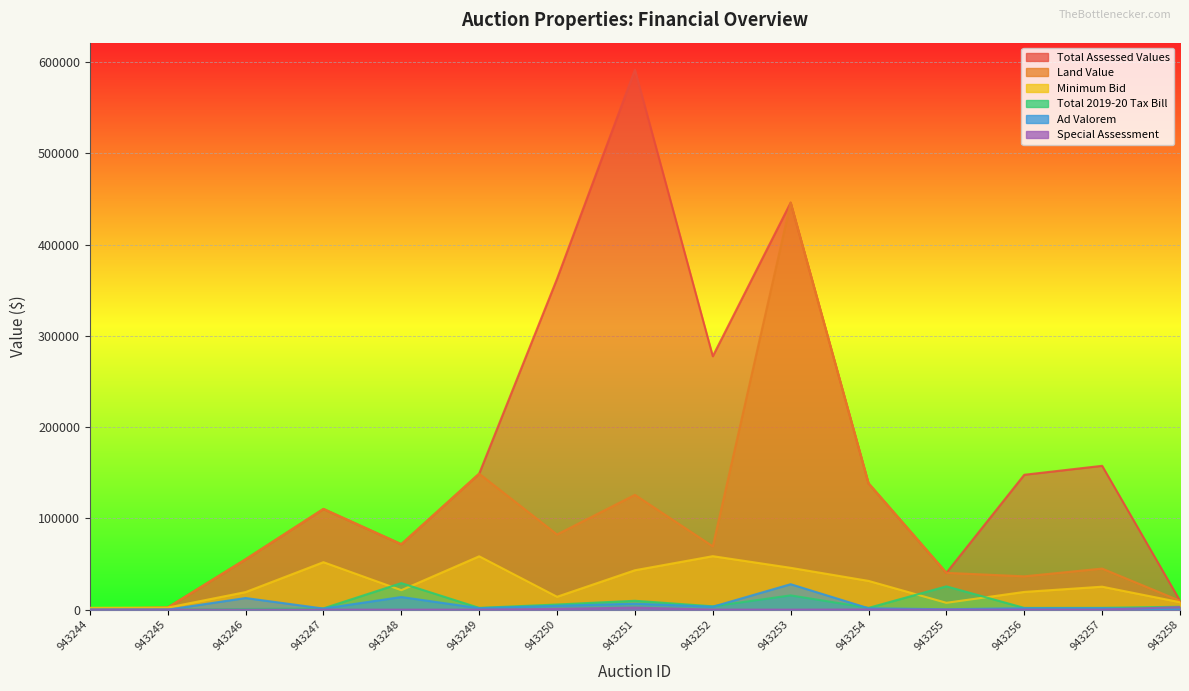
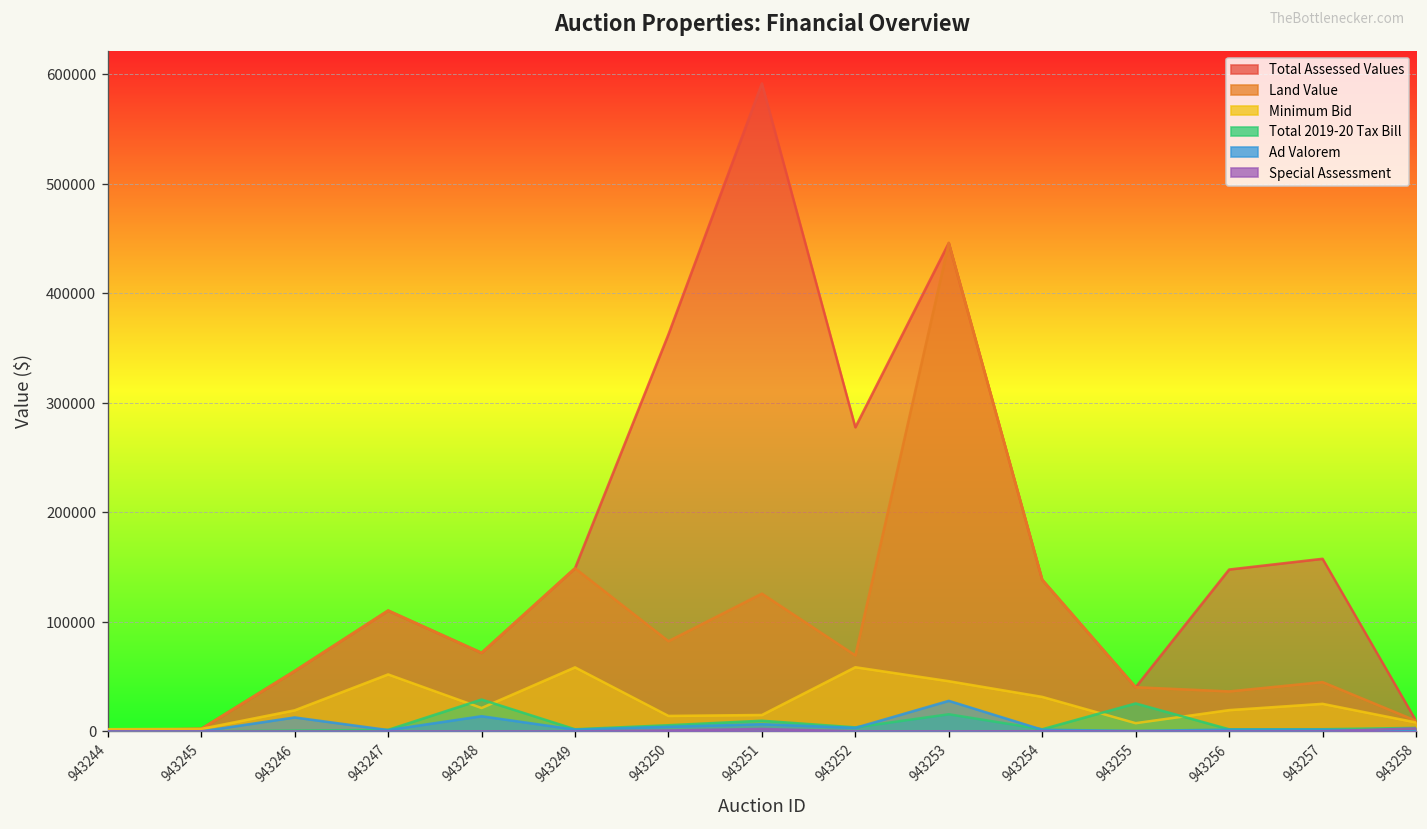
Minimum Bid, 943251: 40000 -> 10000
